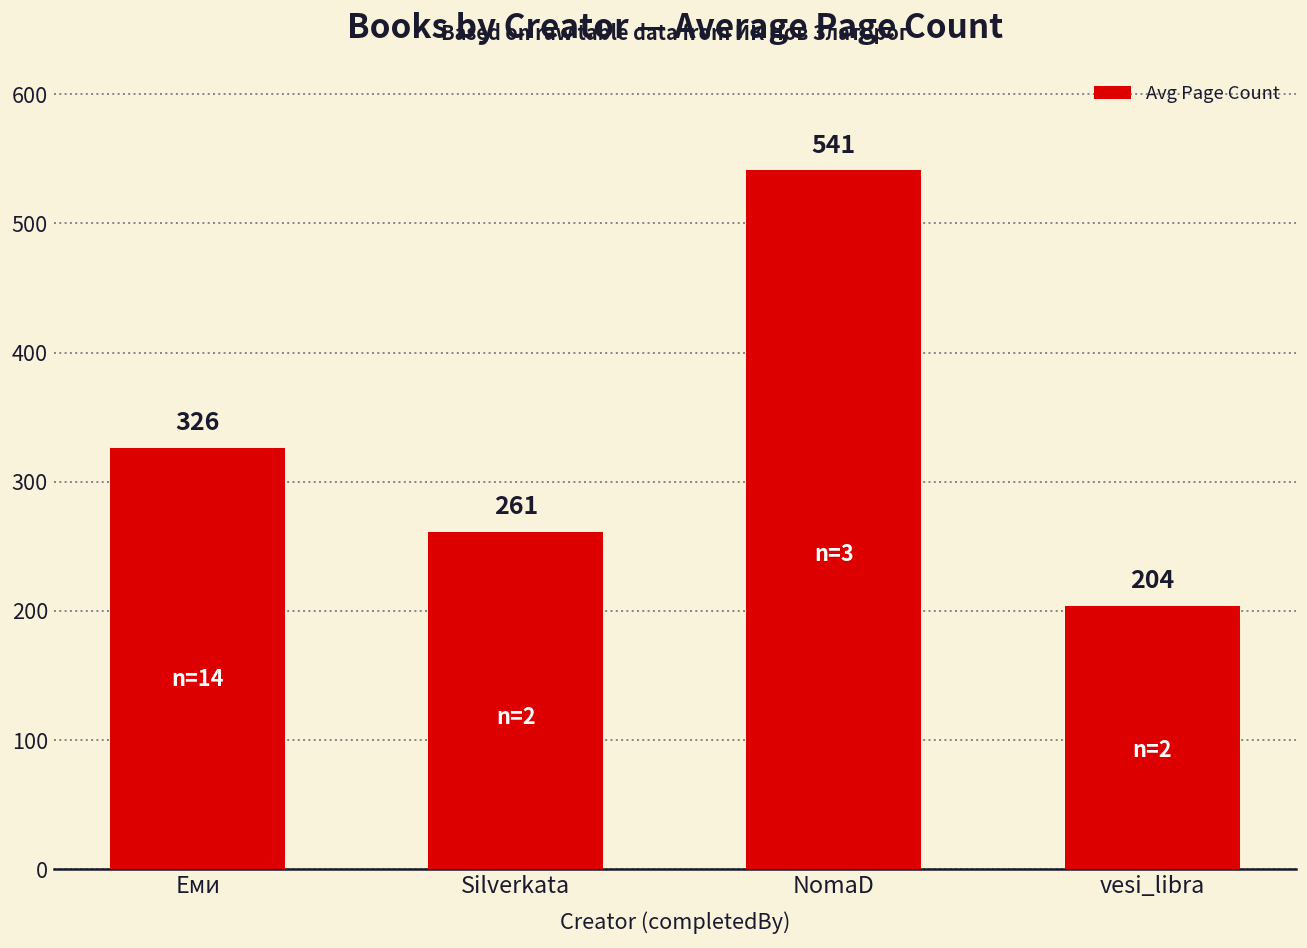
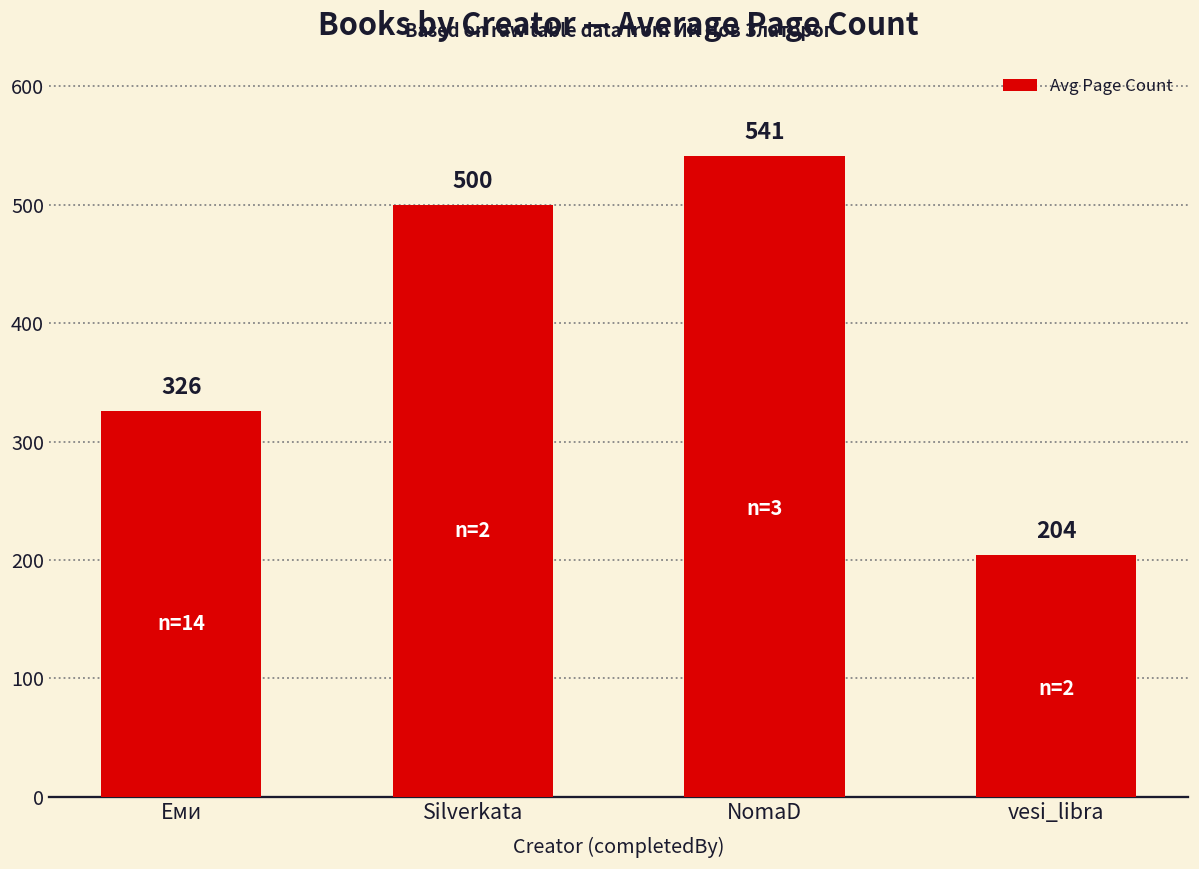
Silverkata: 261 -> 500
